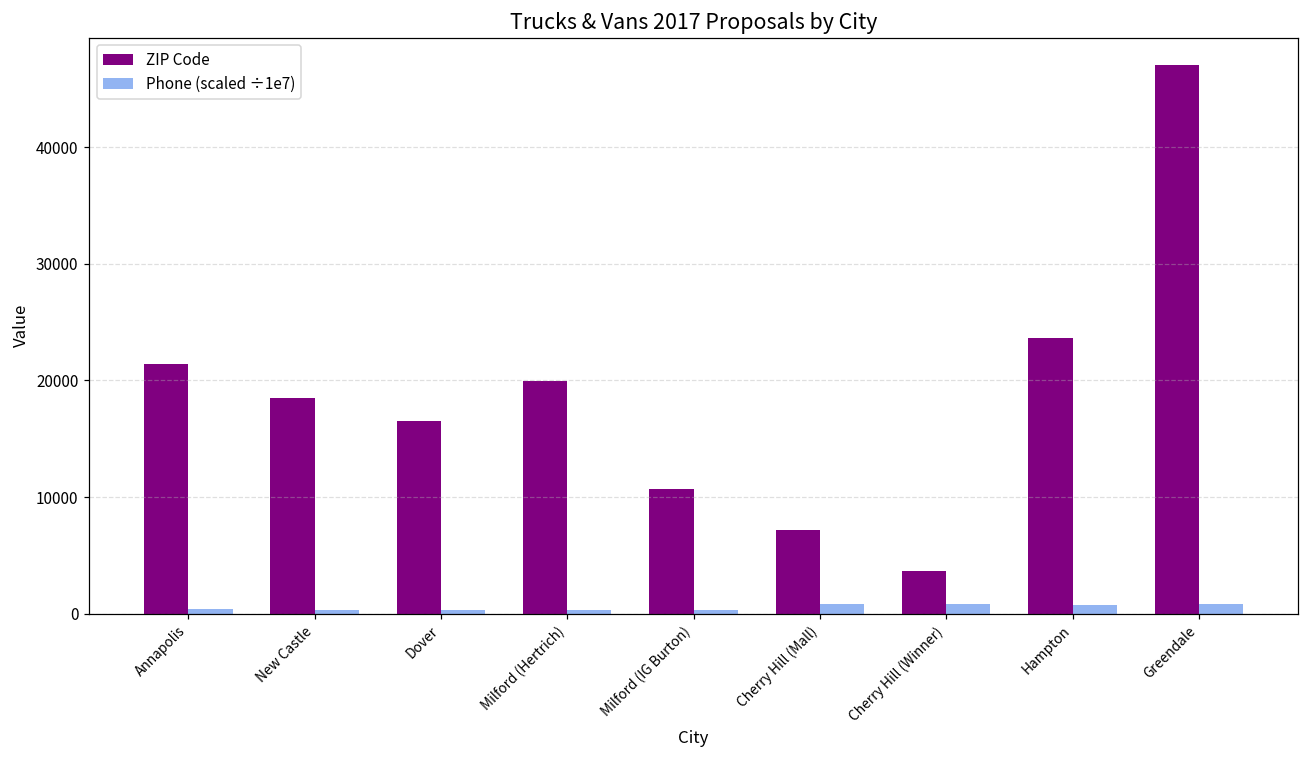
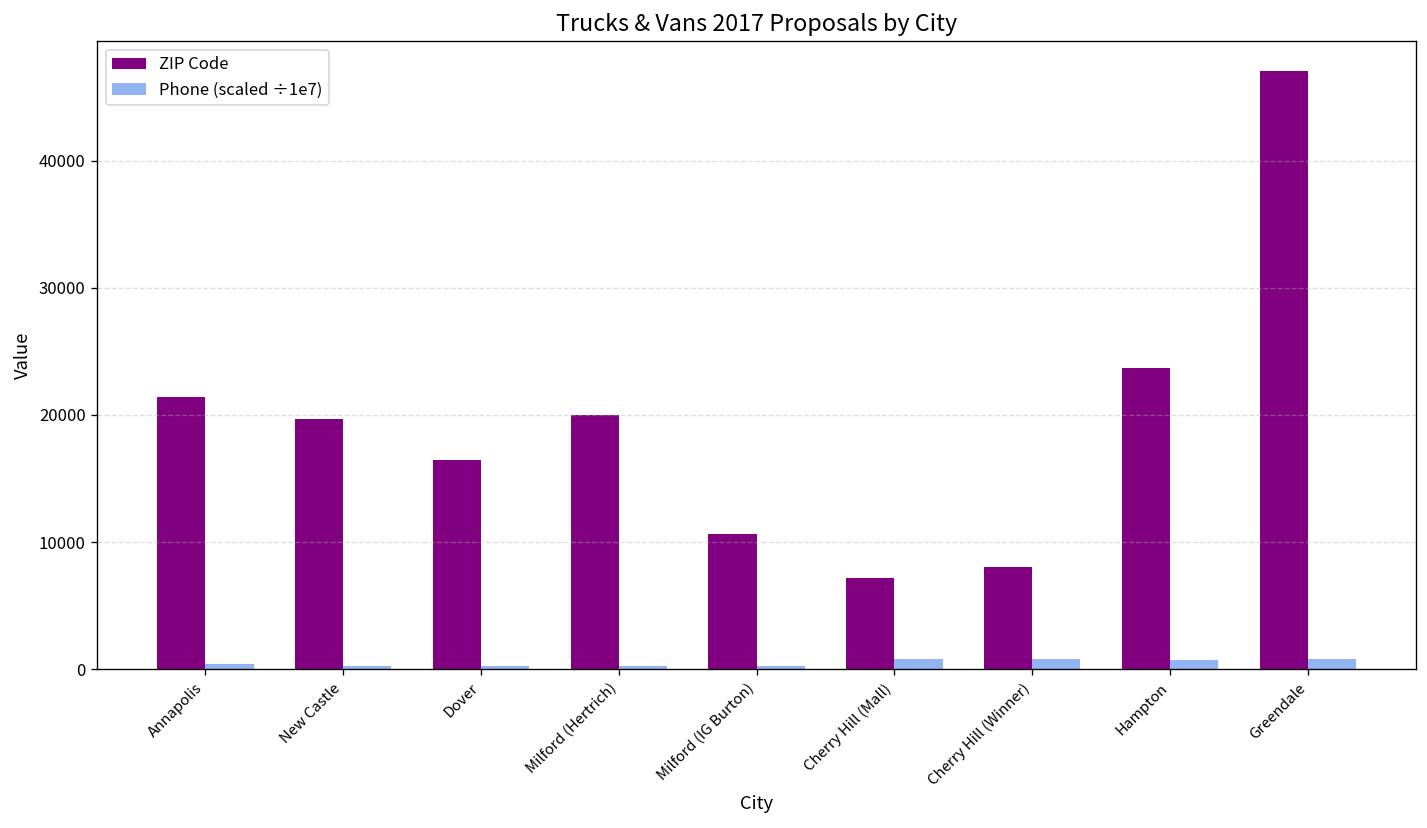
ZIP Code, New Castle: 18500 -> 19700
ZIP Code, Cherry Hill (Winner): 3600 -> 8000
